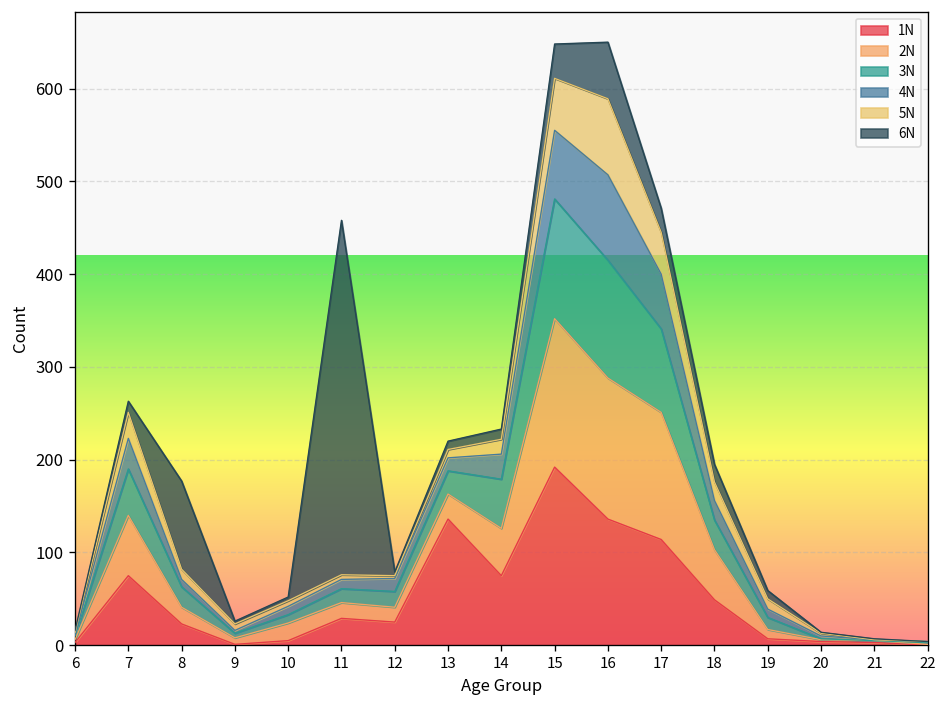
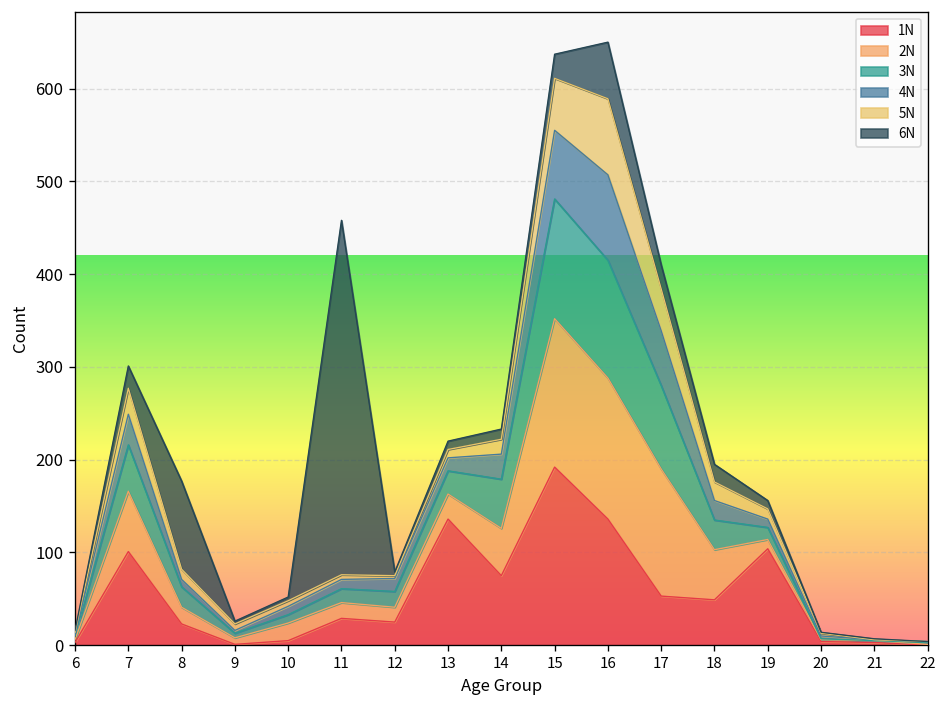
1N, 7: 80 -> 100
6N, 7: 10 -> 20
6N, 15: 40 -> 30
1N, 17: 110 -> 50
1N, 19: 10 -> 100
